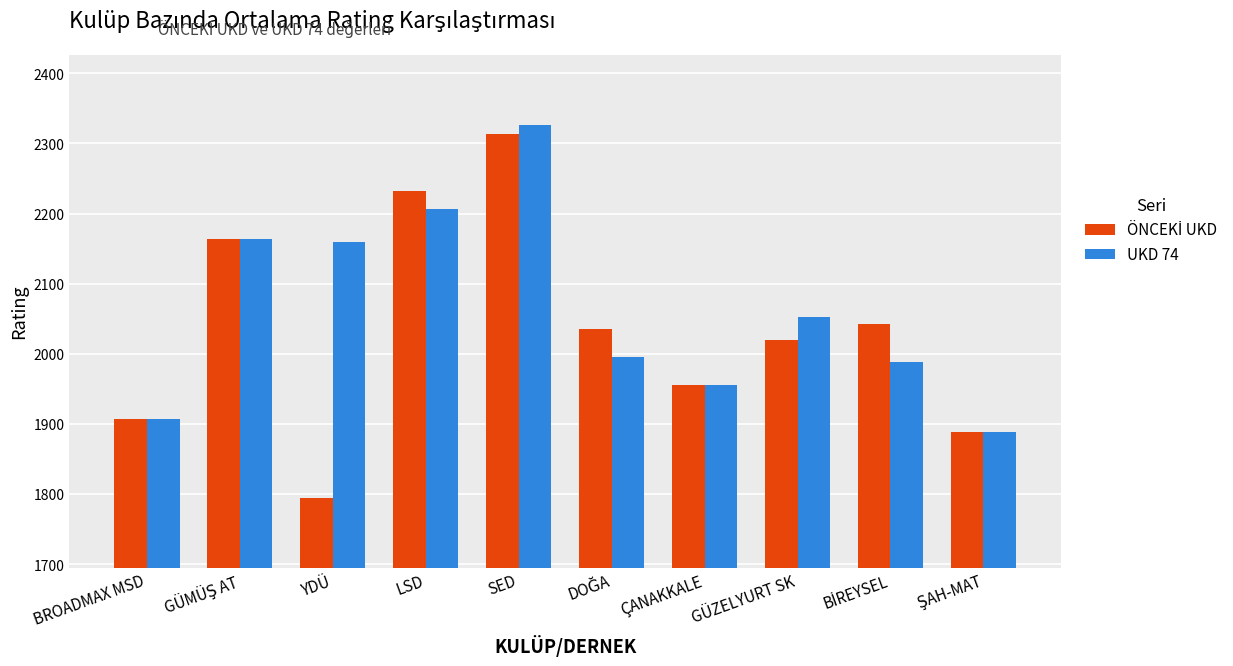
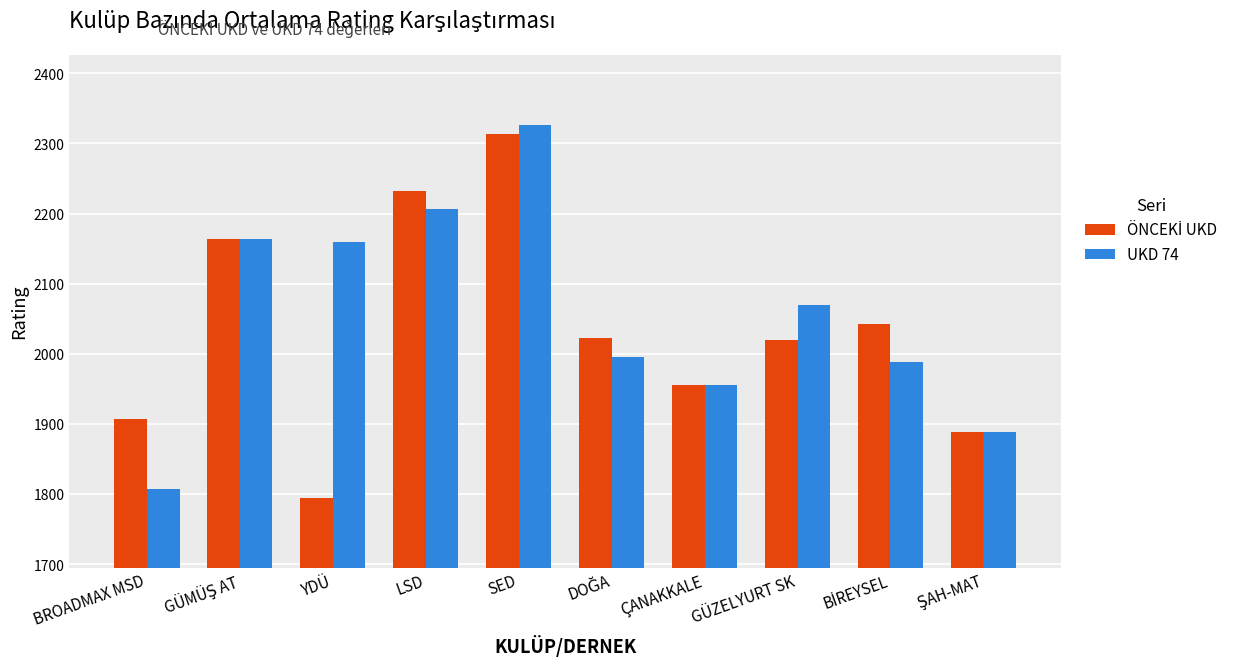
UKD 74, BROADMAX MSD: 1910 -> 1810
ÖNCEKİ UKD, DOĞA: 2040 -> 2020
UKD 74, GÜZELYURT SK: 2050 -> 2070
